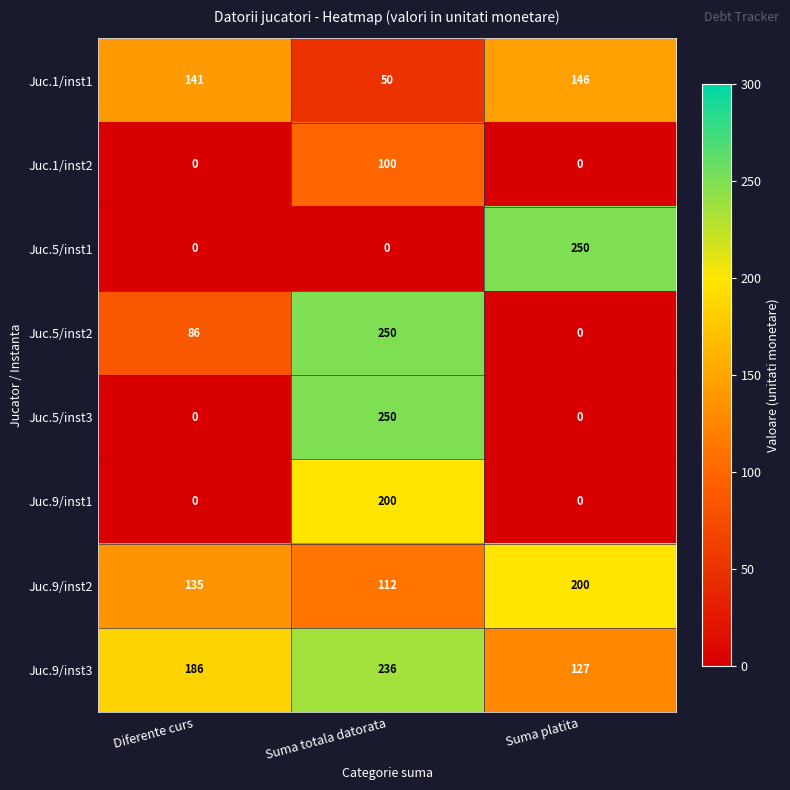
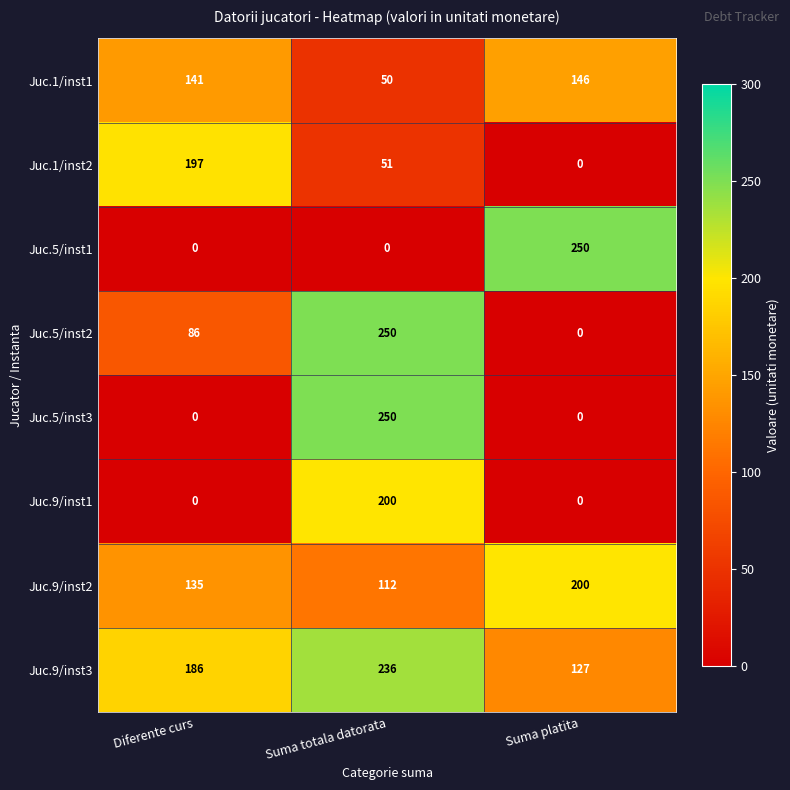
Juc.1/inst2, Diferente curs: 0 -> 197
Juc.1/inst2, Suma totala datorata: 100 -> 51
